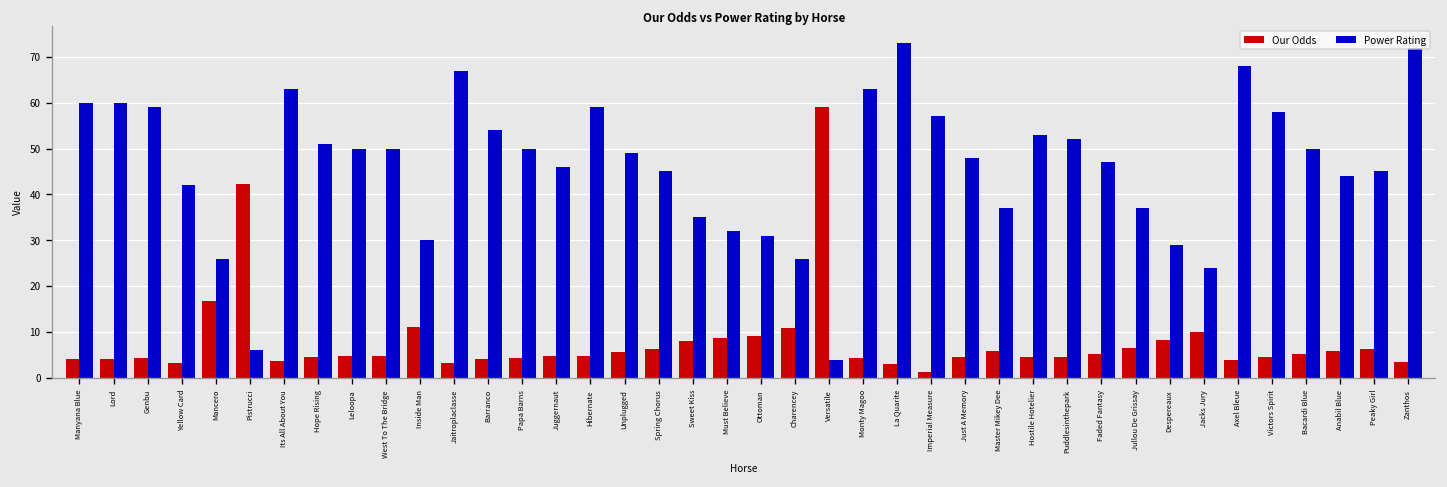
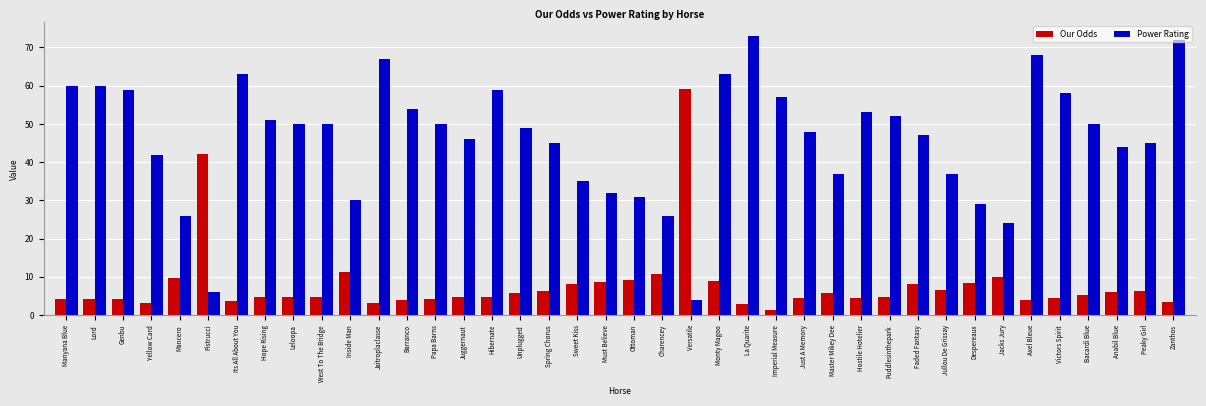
Our Odds, Mancero: 17 -> 10
Our Odds, Monty Magoo: 4 -> 9
Our Odds, Faded Fantasy: 5 -> 8
